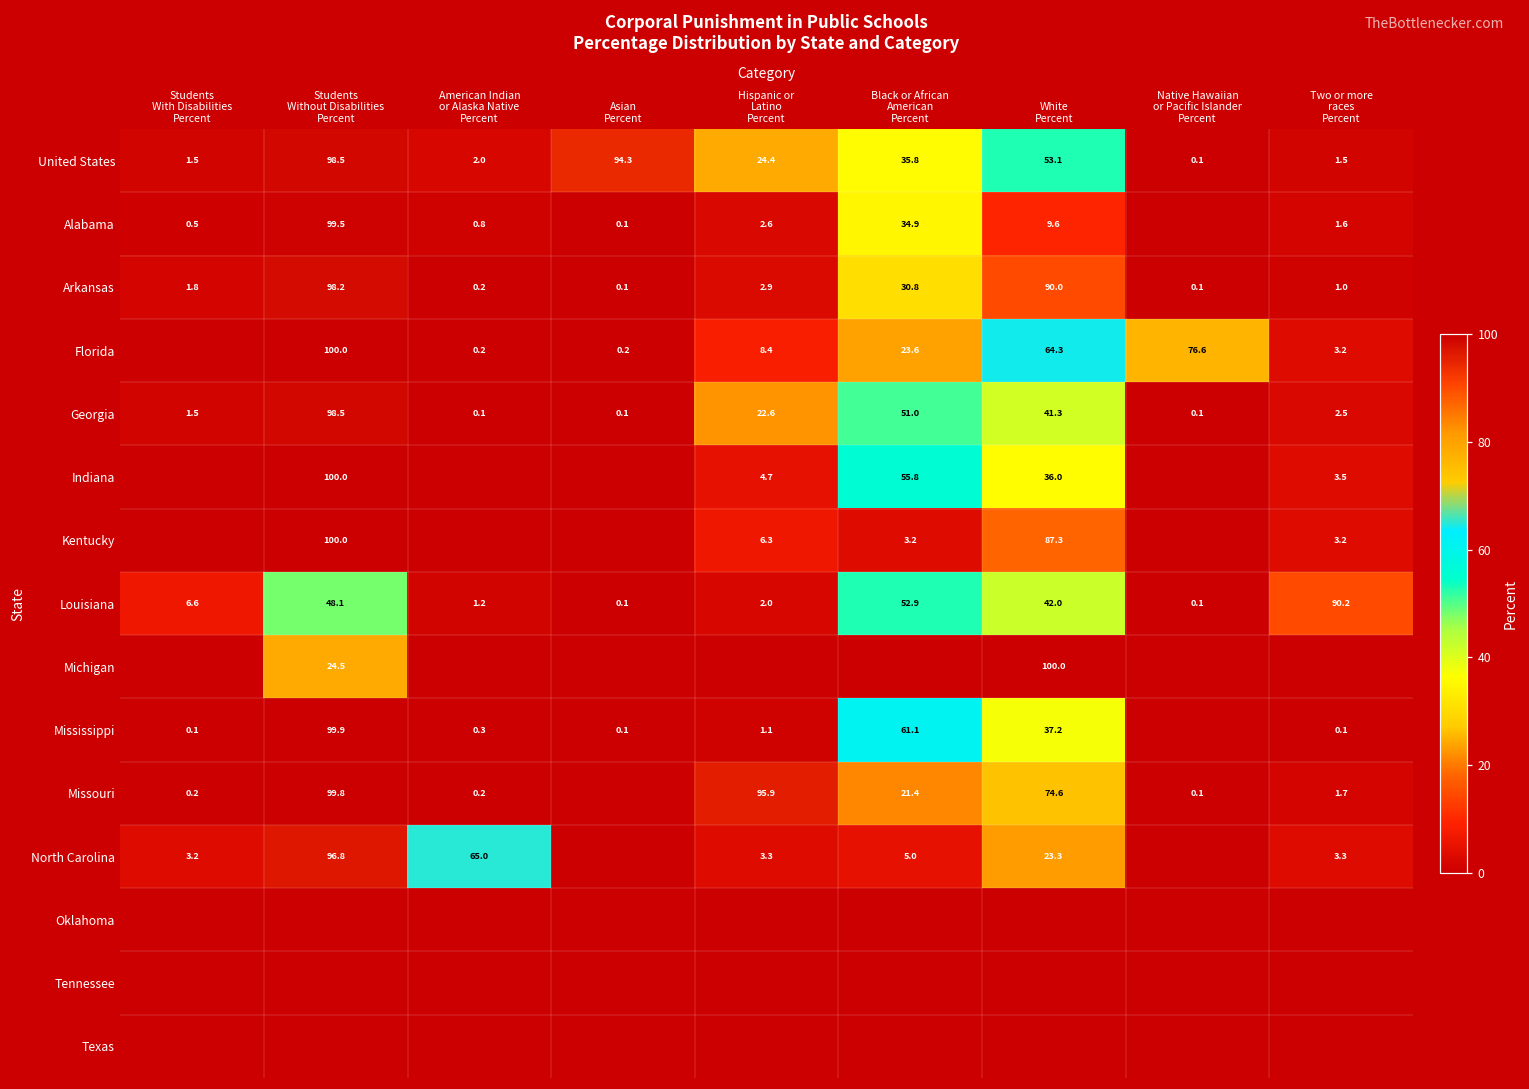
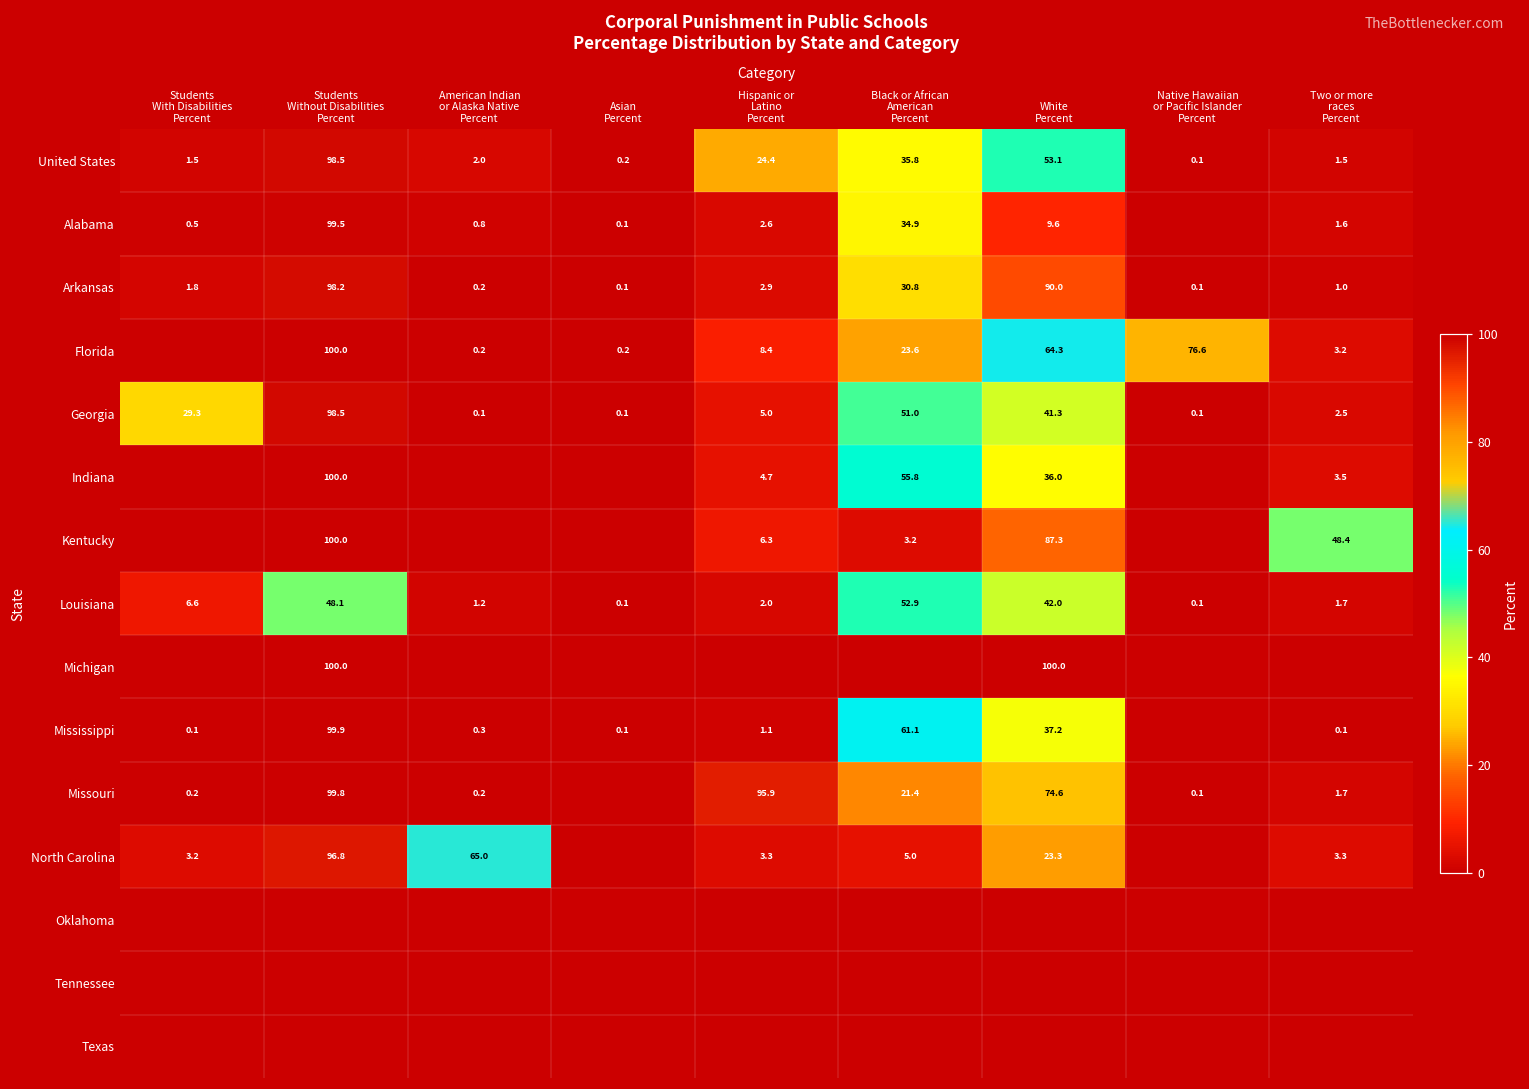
United States, Asian Percent: 94.3 -> 0.2
Georgia, Students With Disabilities Percent: 1.5 -> 29.3
Georgia, Hispanic or Latino Percent: 22.6 -> 5.0
Kentucky, Two or more races Percent: 3.2 -> 48.4
Louisiana, Two or more races Percent: 90.2 -> 1.7
Michigan, Students Without Disabilities Percent: 24.5 -> 100.0
